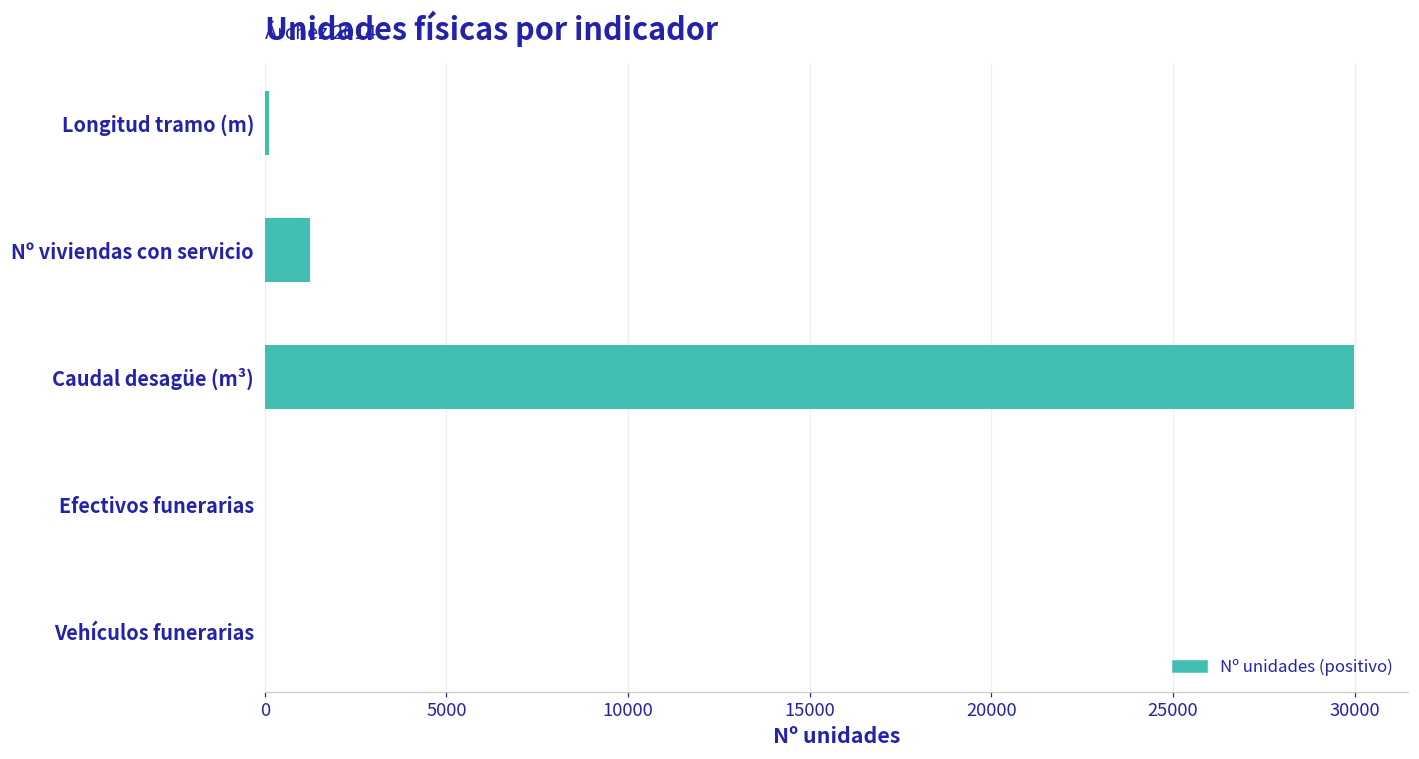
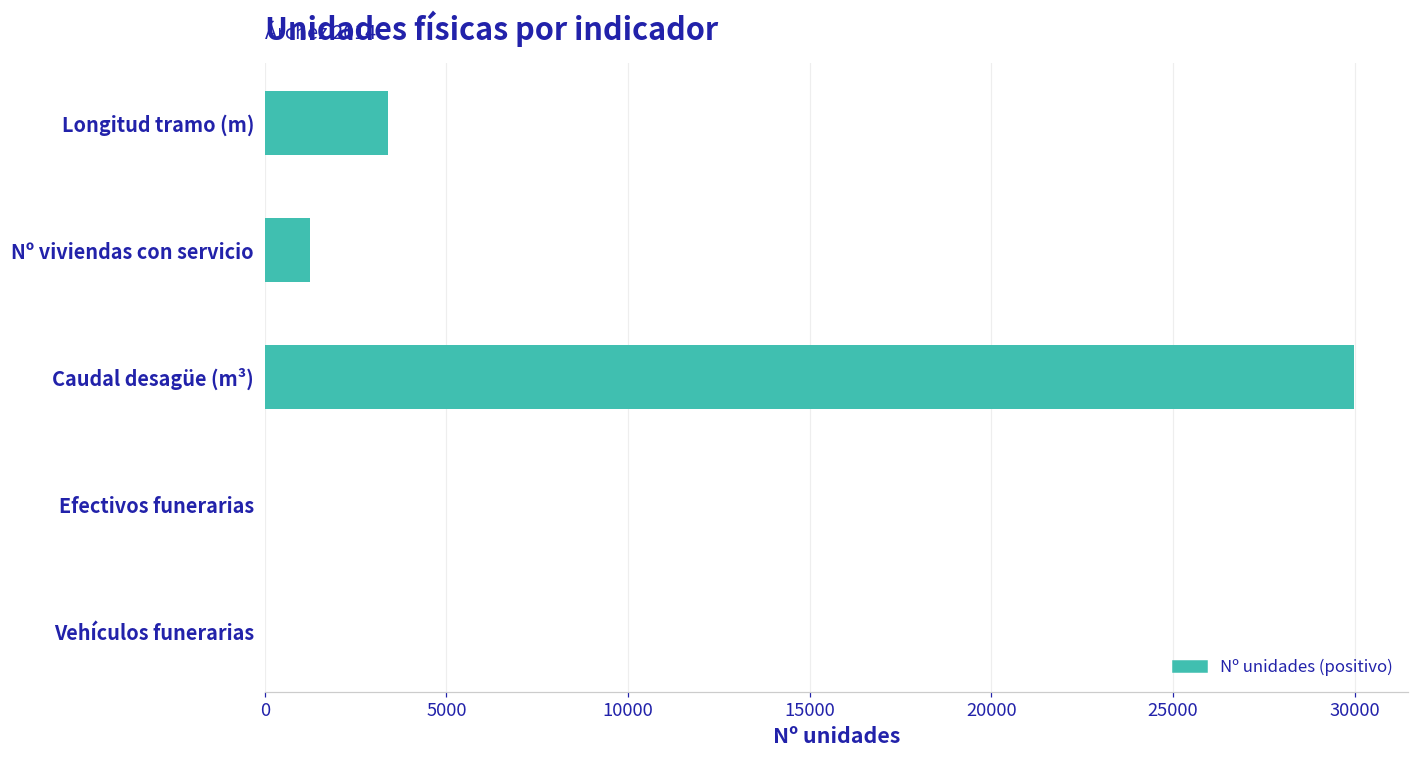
Longitud tramo (m): 100 -> 3400
